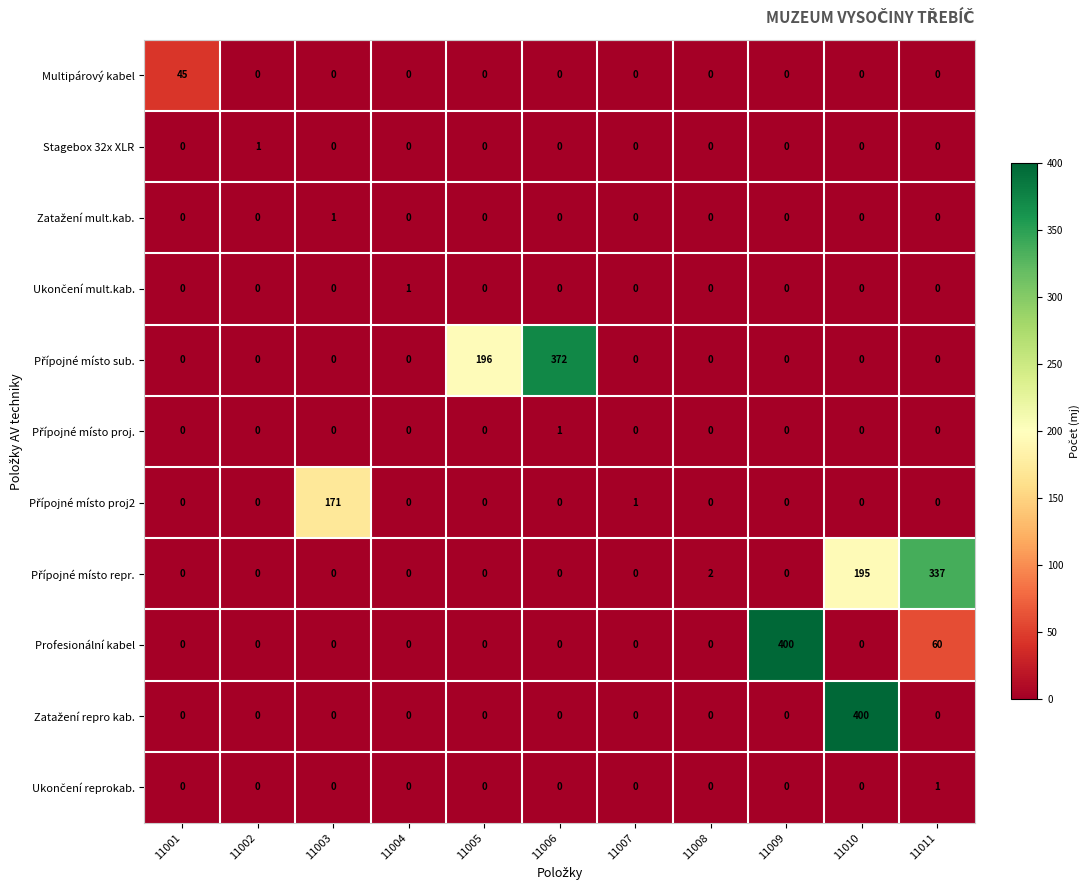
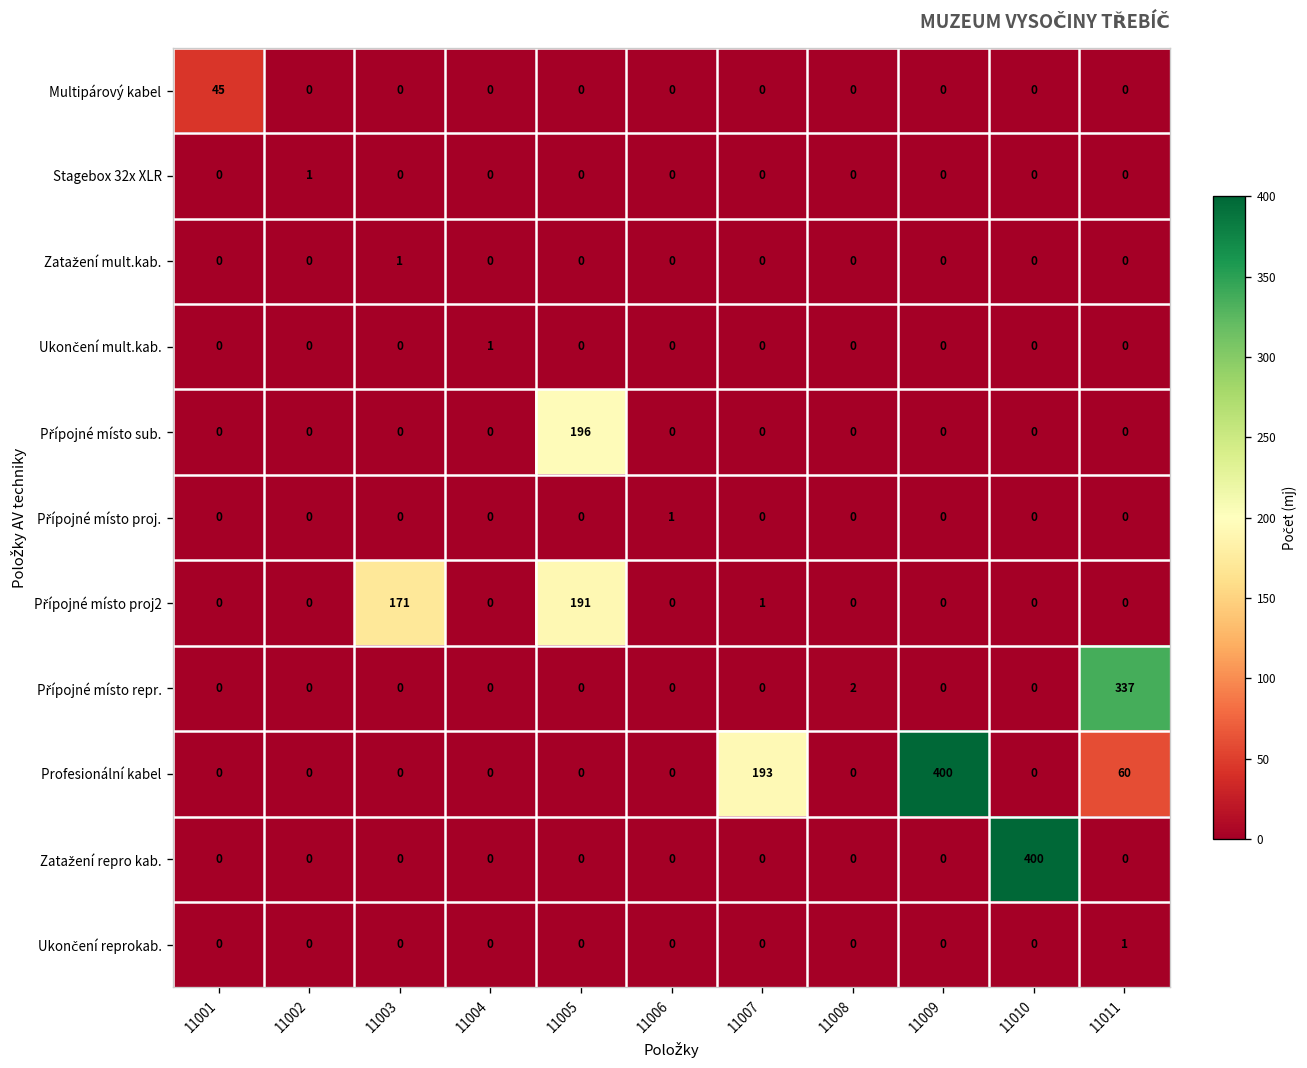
Přípojné místo sub., 11006: 372 -> 0
Přípojné místo proj2, 11005: 0 -> 191
Přípojné místo repr., 11010: 195 -> 0
Profesionální kabel, 11007: 0 -> 193
